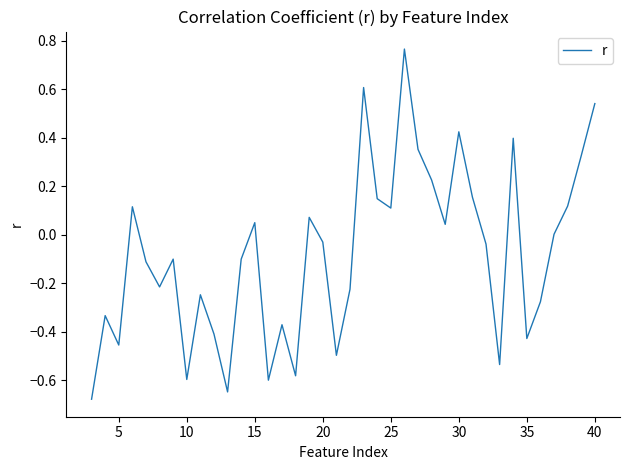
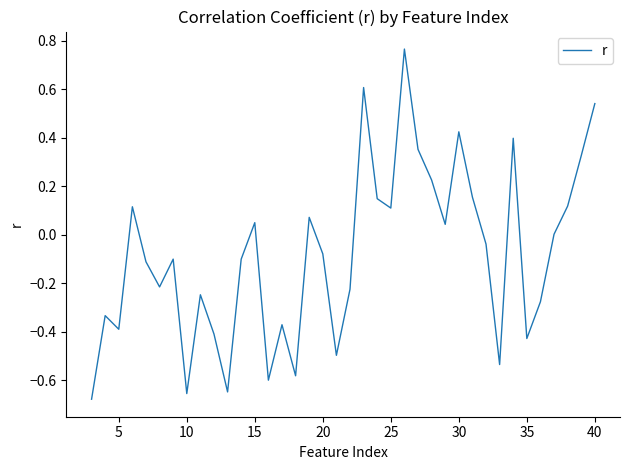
5: -0.45 -> -0.39
10: -0.60 -> -0.65
20: -0.03 -> -0.08
